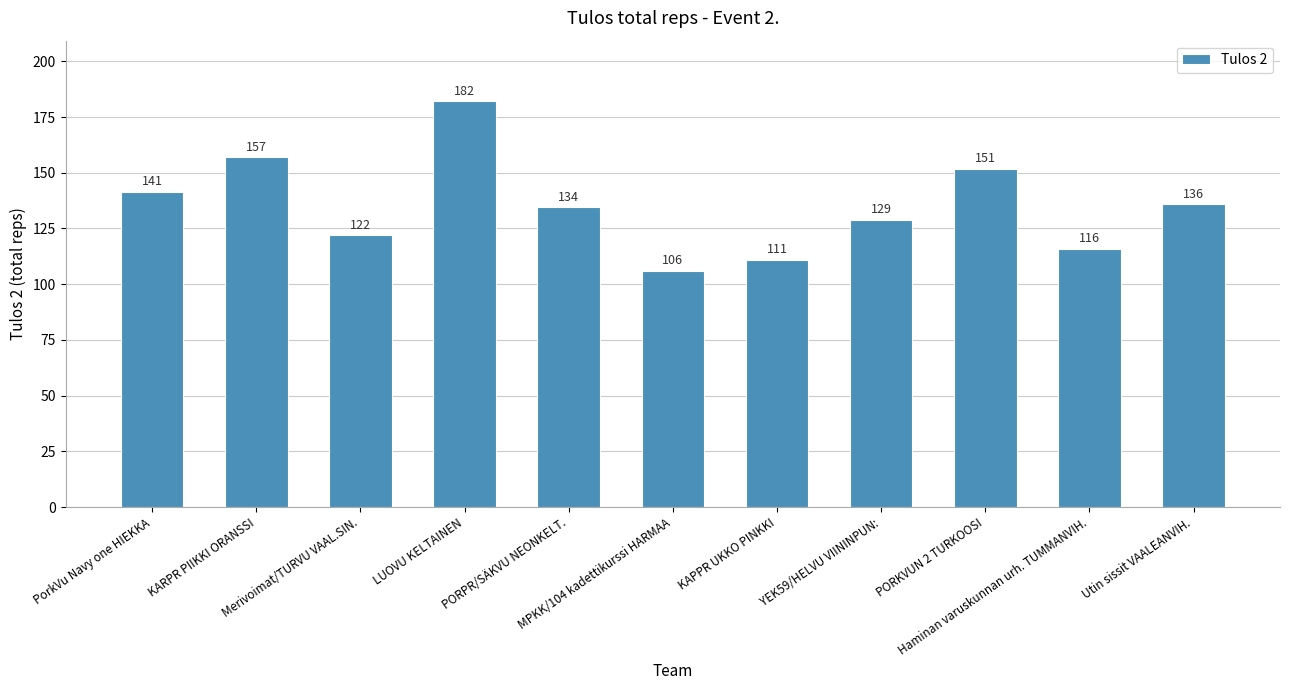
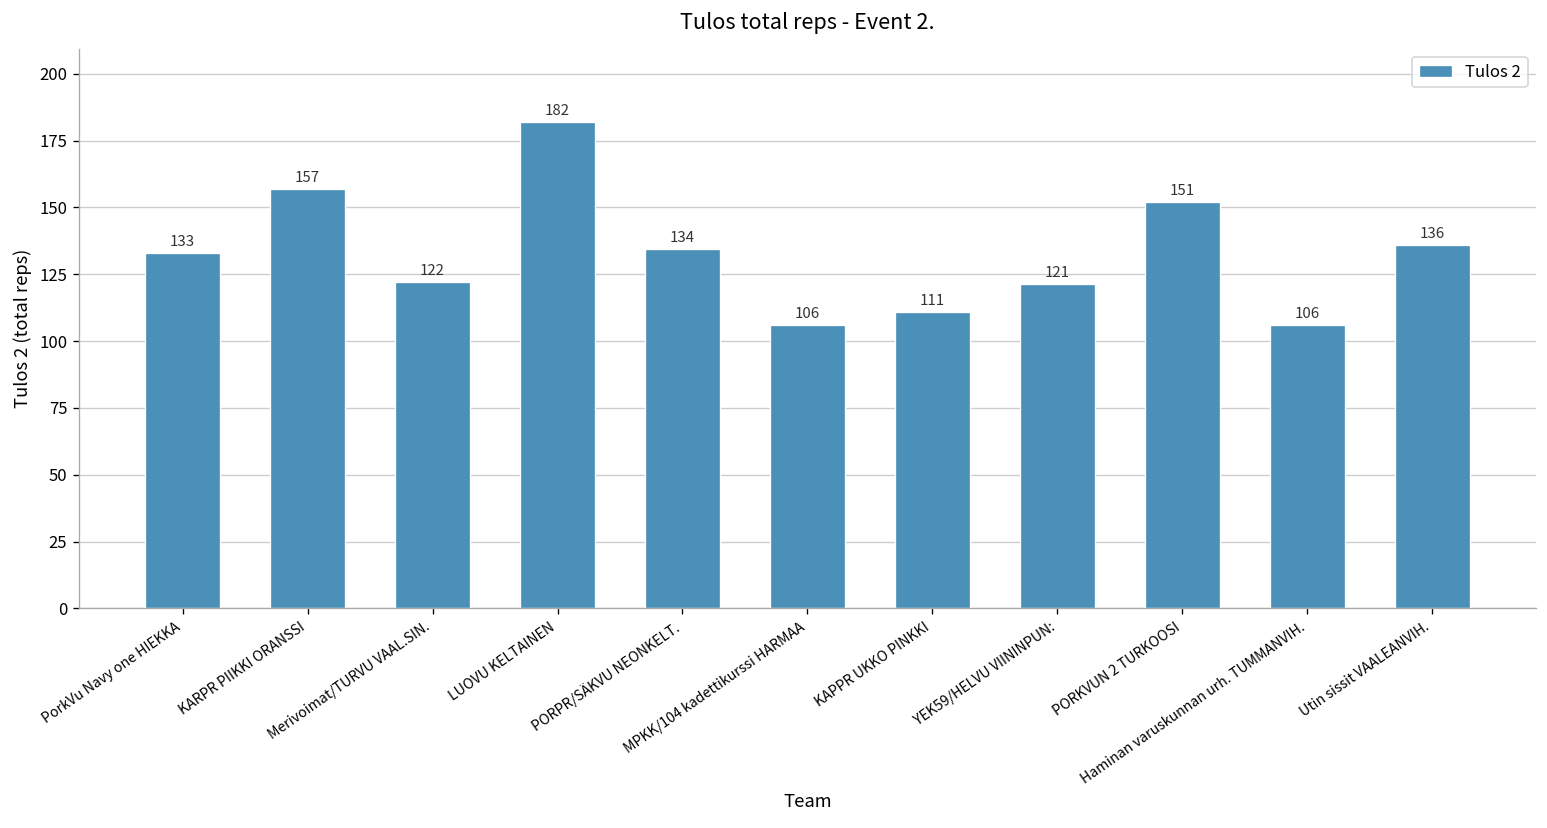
PorkVu Navy one HIEKKA: 141 -> 133
YEK59/HELVU VIININPUN:: 129 -> 121
Haminan varuskunnan urh. TUMMANVIH.: 116 -> 106
